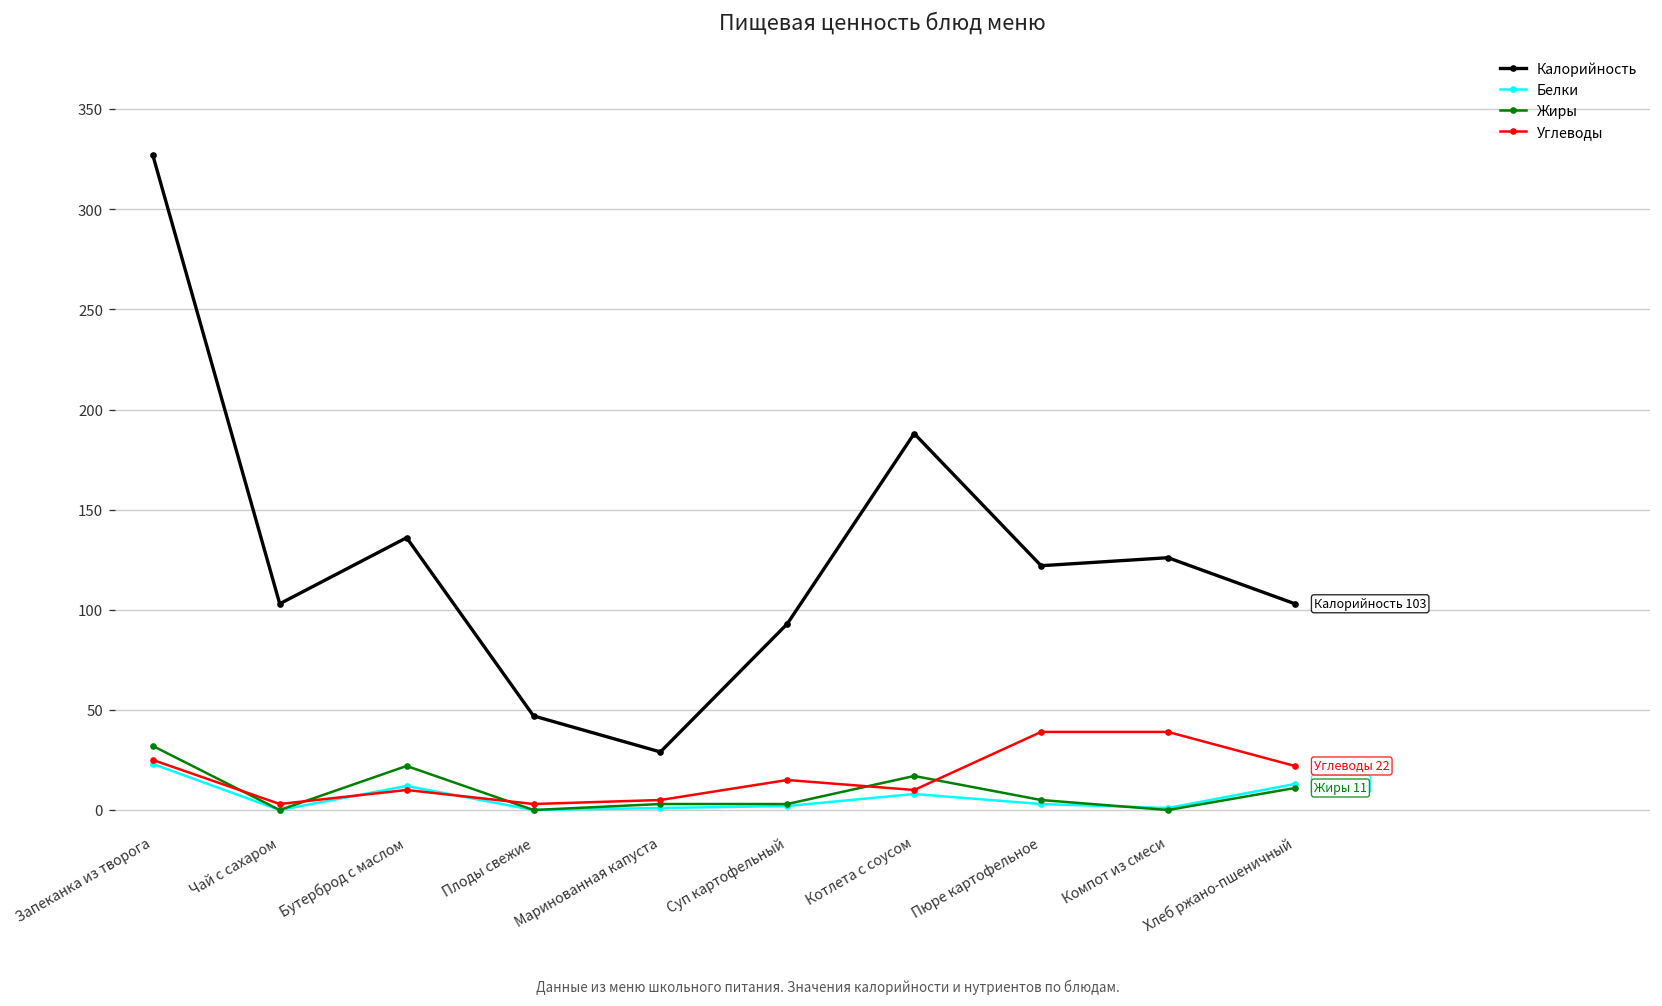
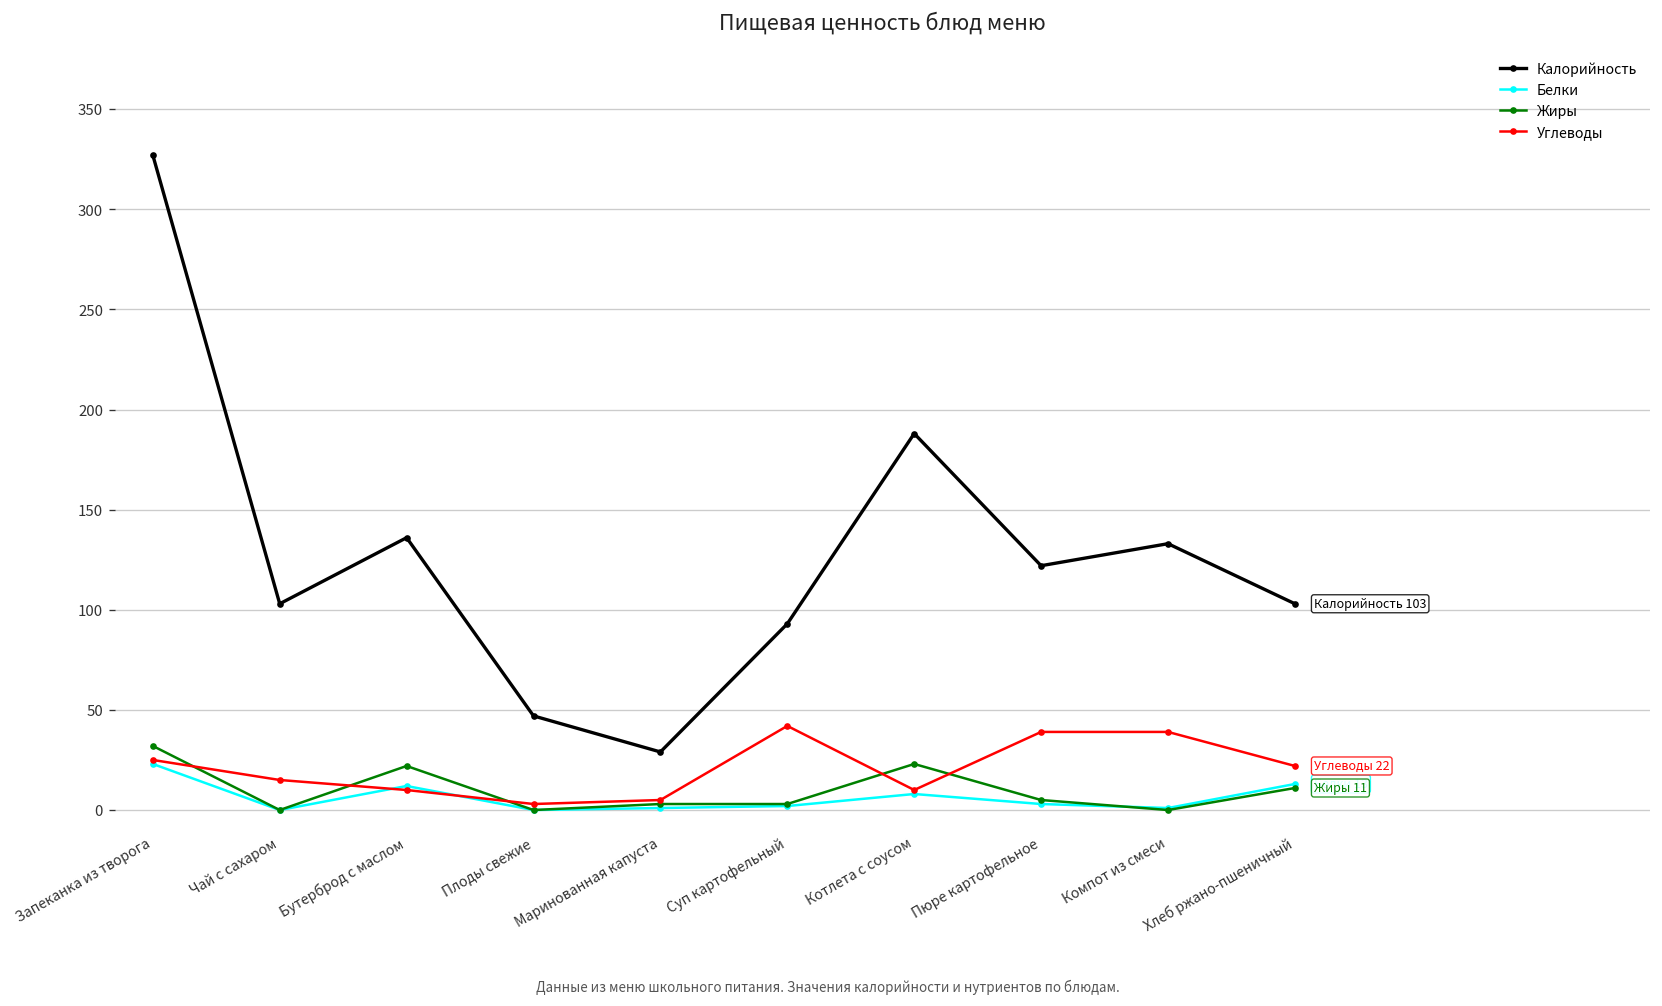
Углеводы, Чай с сахаром: 3 -> 15
Углеводы, Суп картофельный: 15 -> 42
Жиры, Котлета с соусом: 17 -> 23
Калорийность, Компот из смеси: 126 -> 133
